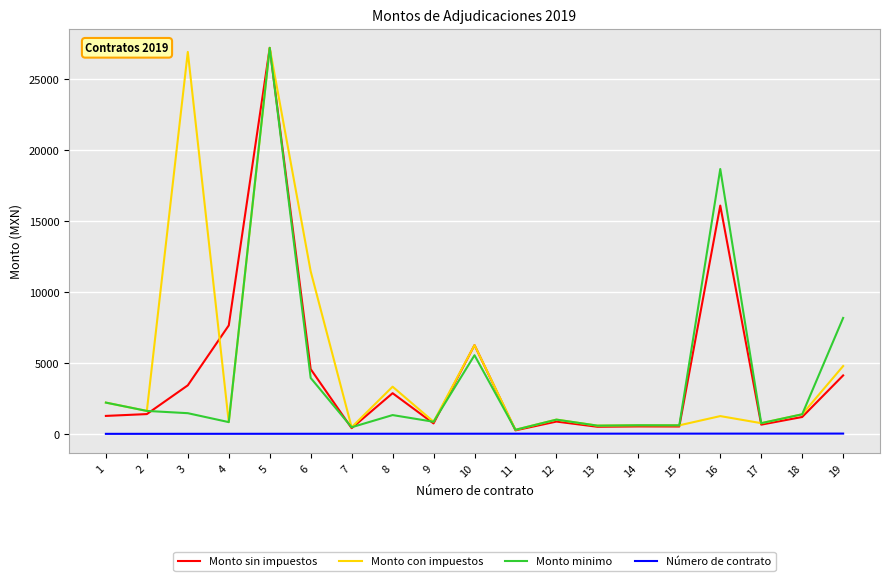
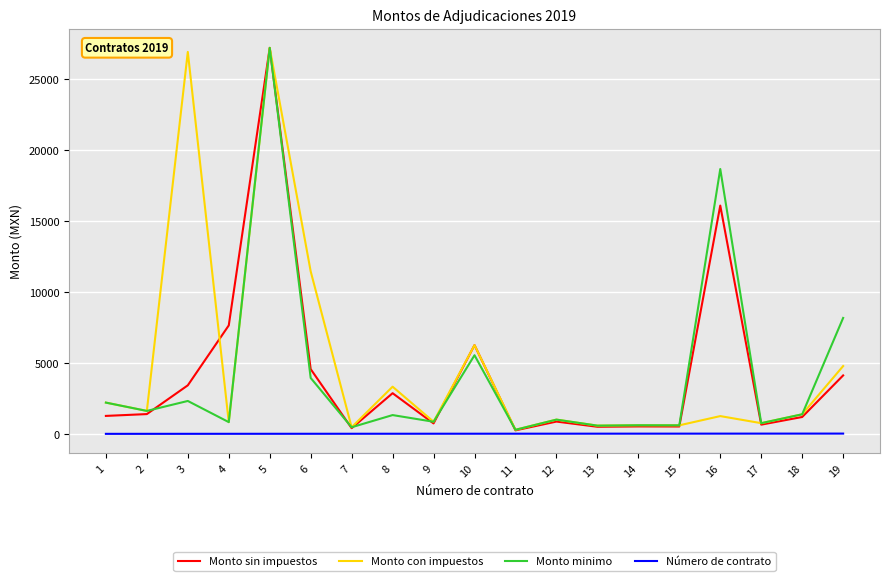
Monto minimo, 3: 1500 -> 2300
